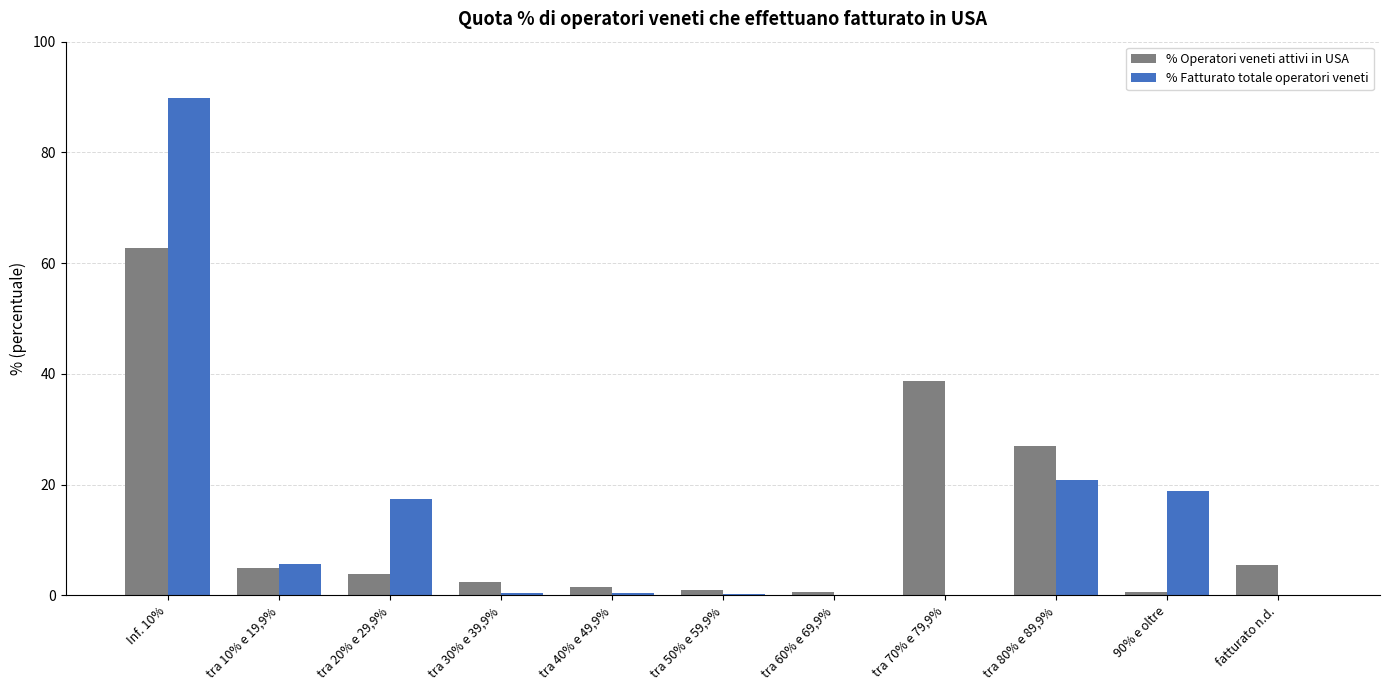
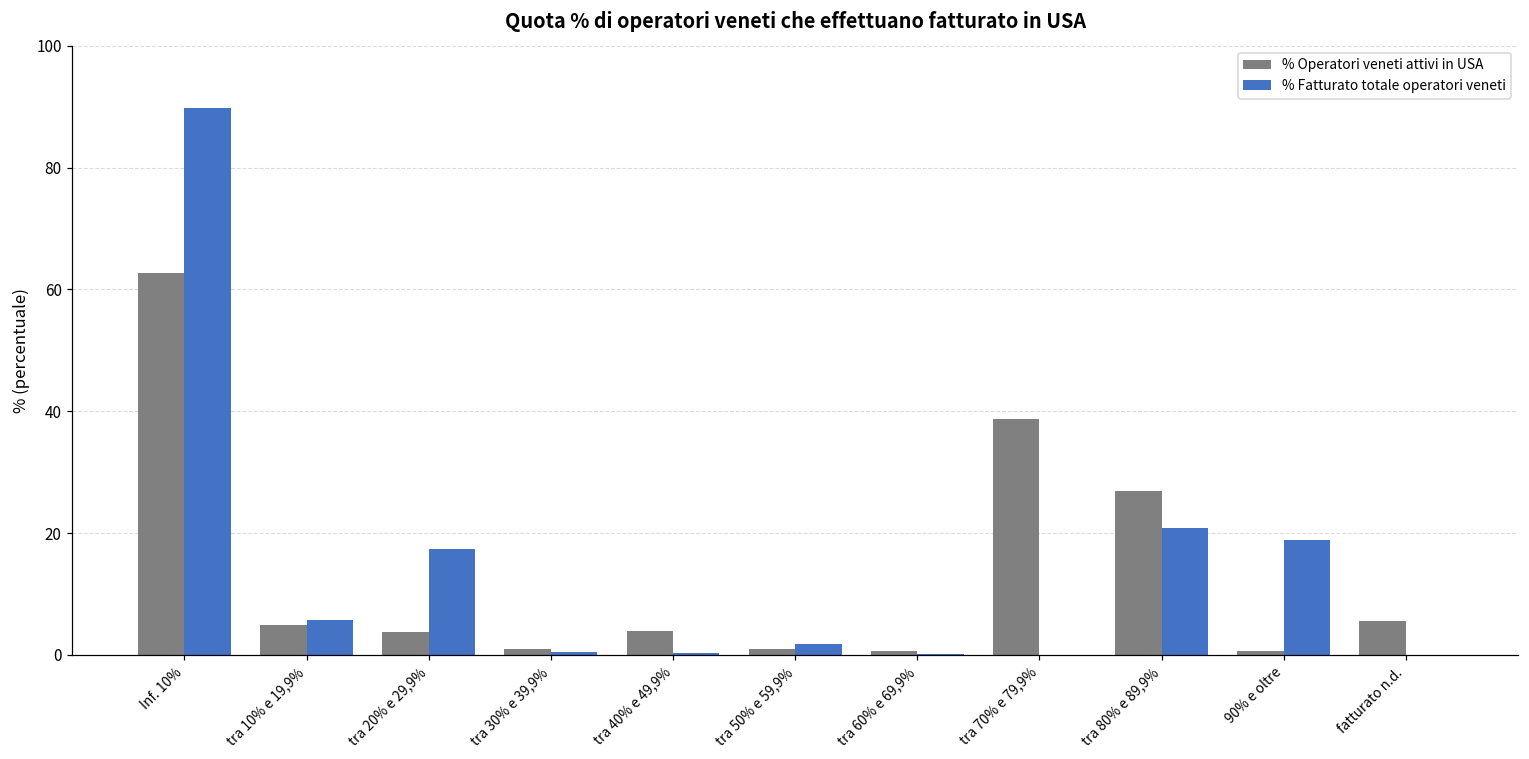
% Operatori veneti attivi in USA, tra 30% e 39,9%: 2 -> 1
% Operatori veneti attivi in USA, tra 40% e 49,9%: 2 -> 4
% Fatturato totale operatori veneti, tra 50% e 59,9%: 0 -> 2
